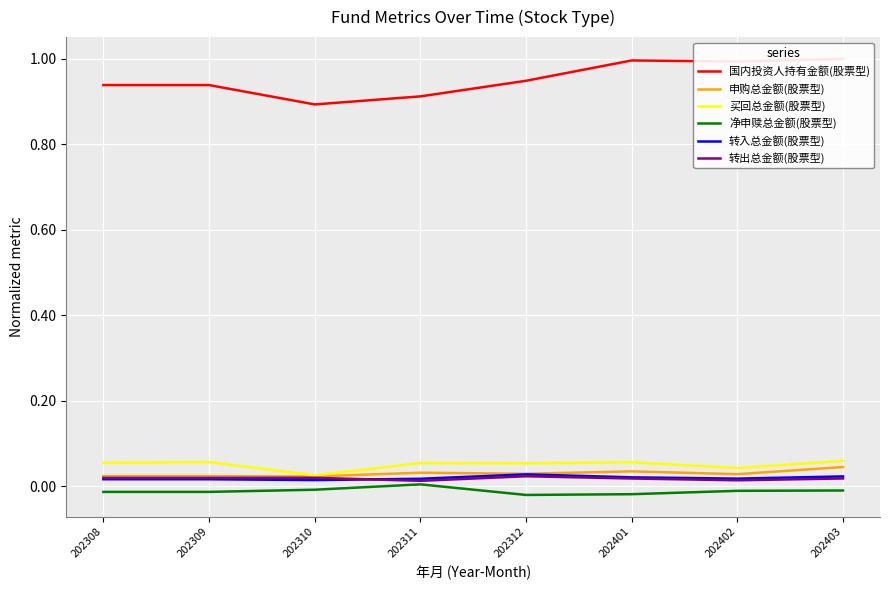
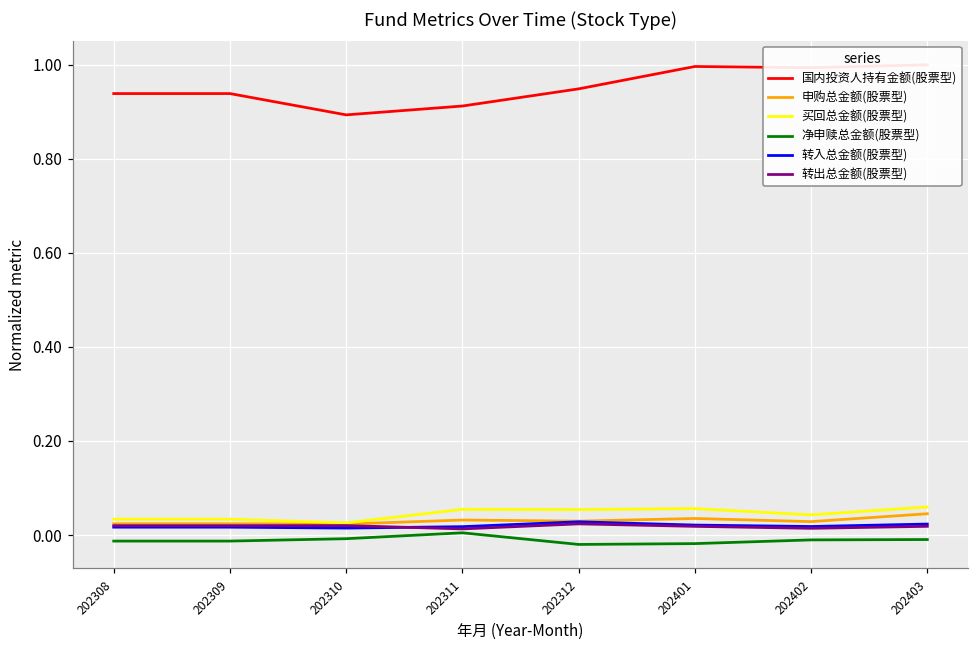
买回总金额(股票型), 202308: 0.05 -> 0.03
买回总金额(股票型), 202309: 0.06 -> 0.03
